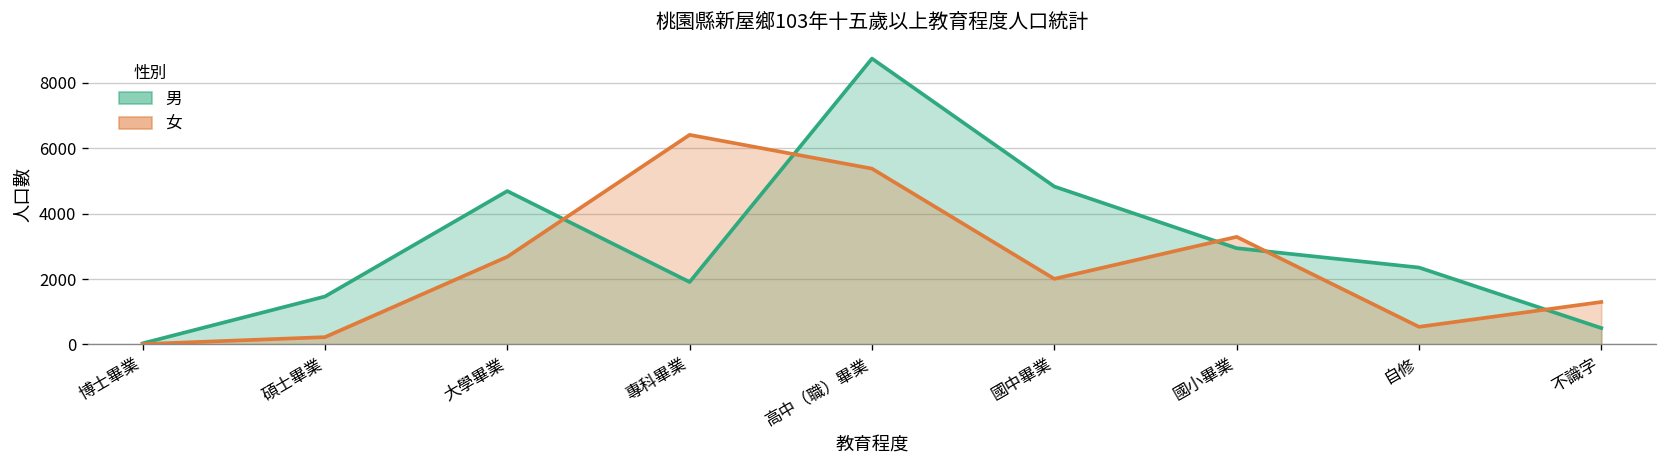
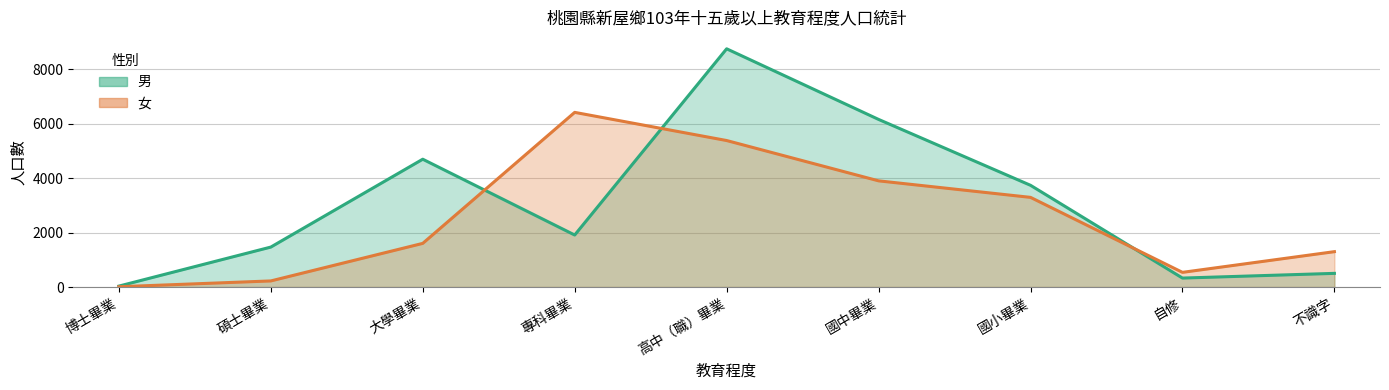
女, 大學畢業: 2700 -> 1600
男, 國中畢業: 4800 -> 6200
女, 國中畢業: 2000 -> 3900
男, 國小畢業: 2900 -> 3700
男, 自修: 2400 -> 300
